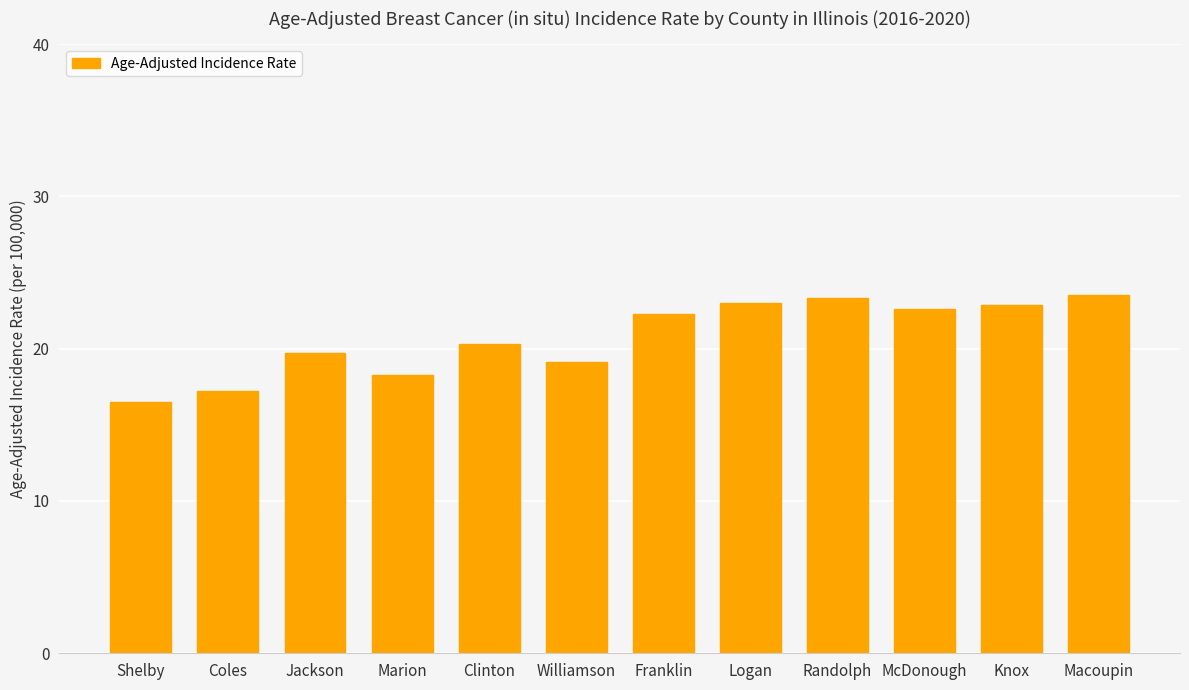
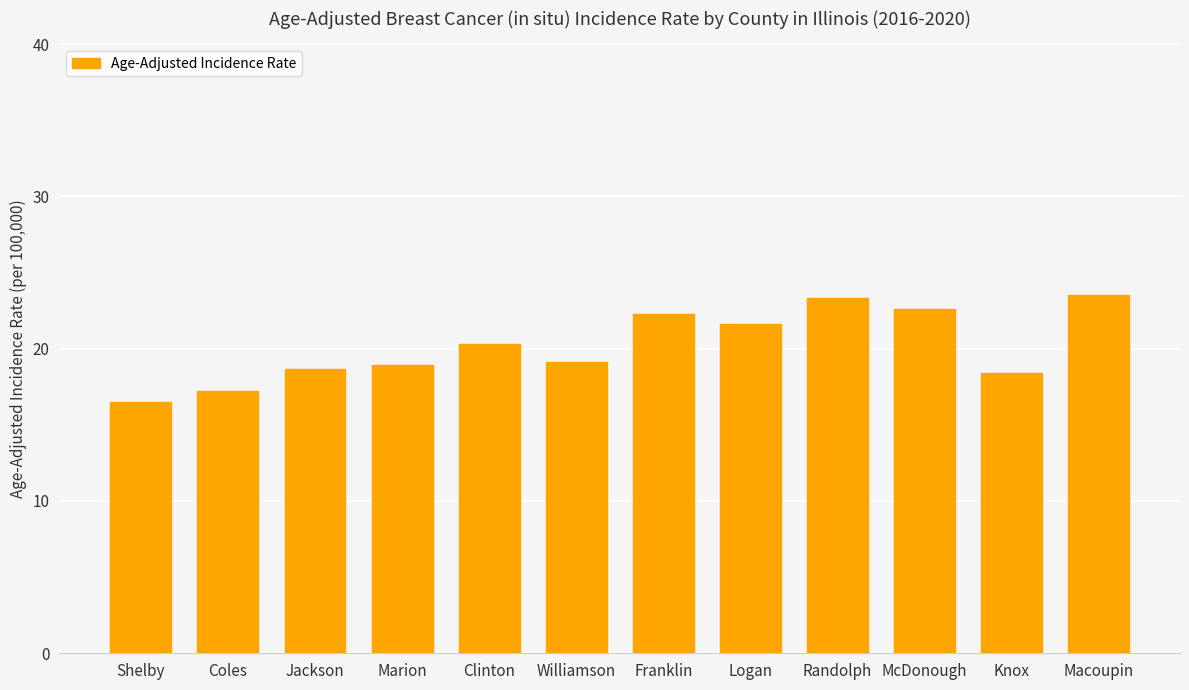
Jackson: 19.7 -> 18.7
Marion: 18.3 -> 18.9
Logan: 23.0 -> 21.6
Knox: 22.9 -> 18.4
